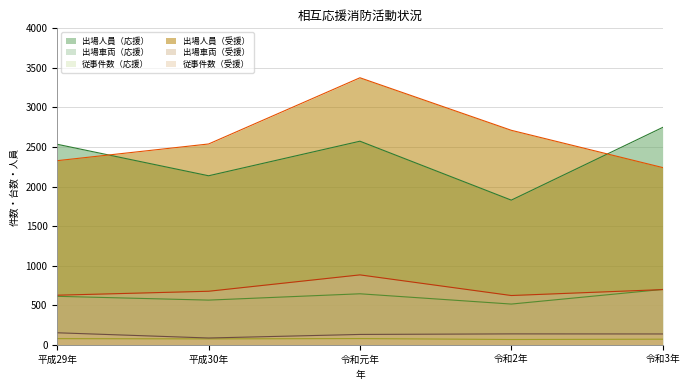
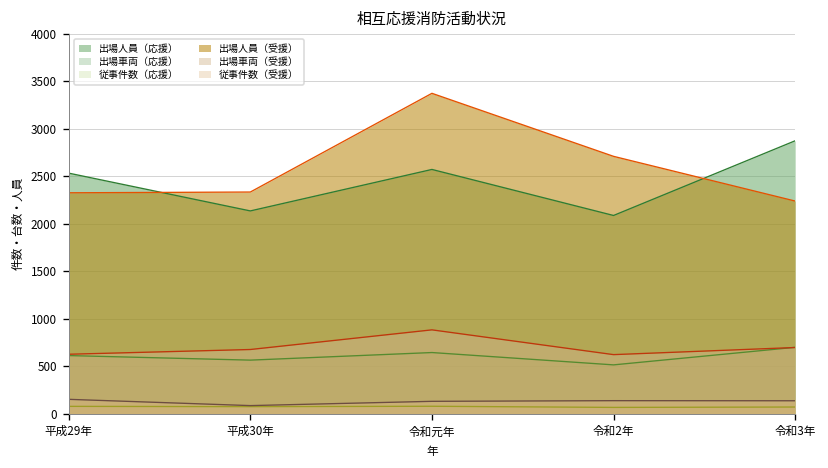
出場人員（受援）, 平成30年: 2500 -> 2300
出場人員（応援）, 令和2年: 1800 -> 2100
出場人員（応援）, 令和3年: 2700 -> 2900
